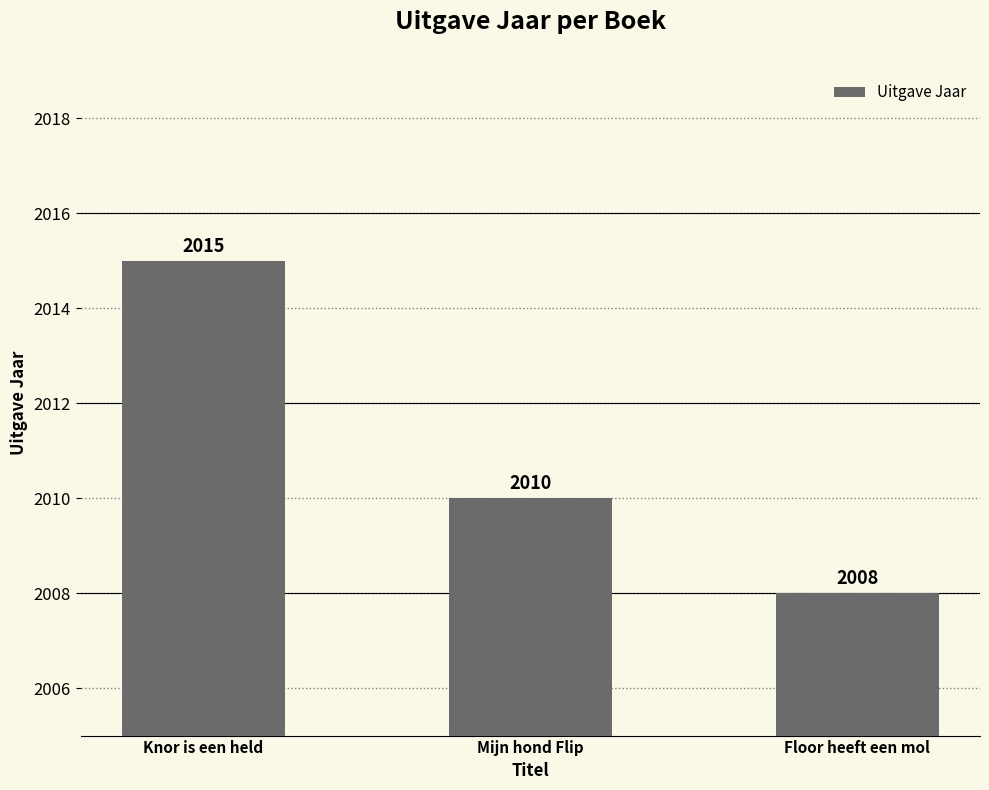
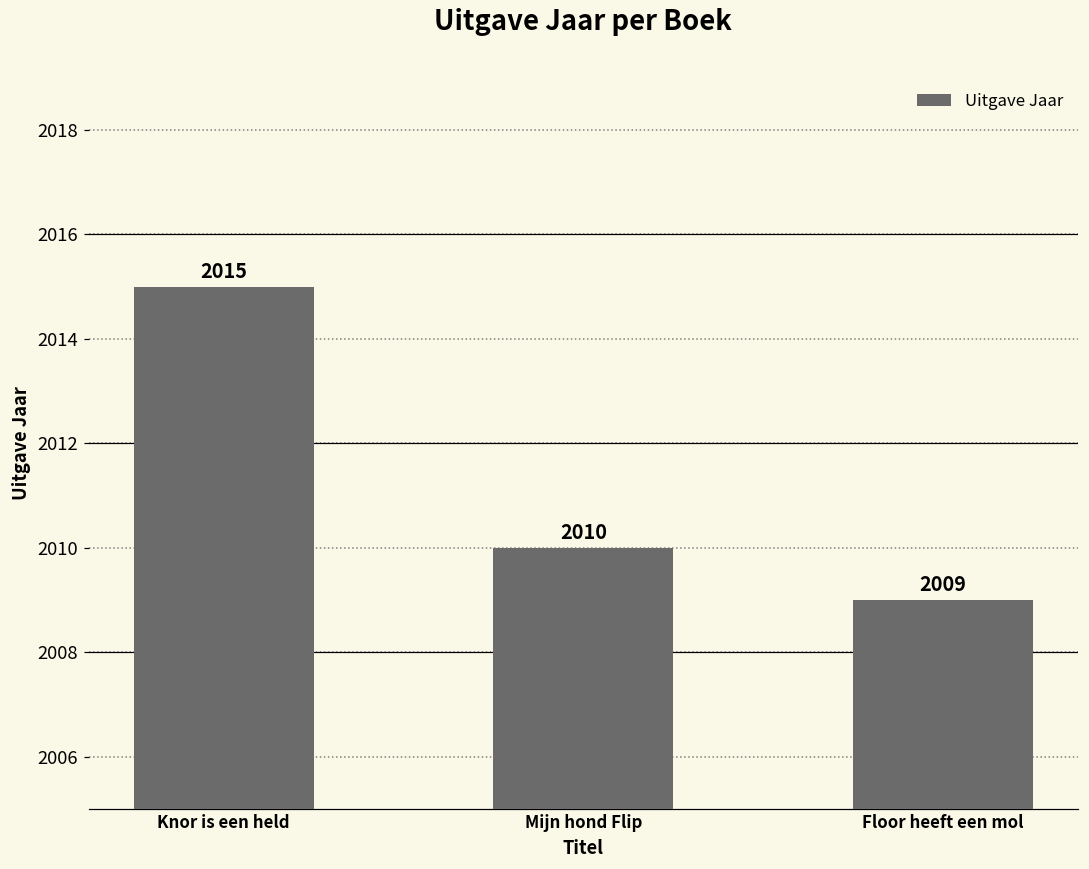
Floor heeft een mol: 2008 -> 2009
